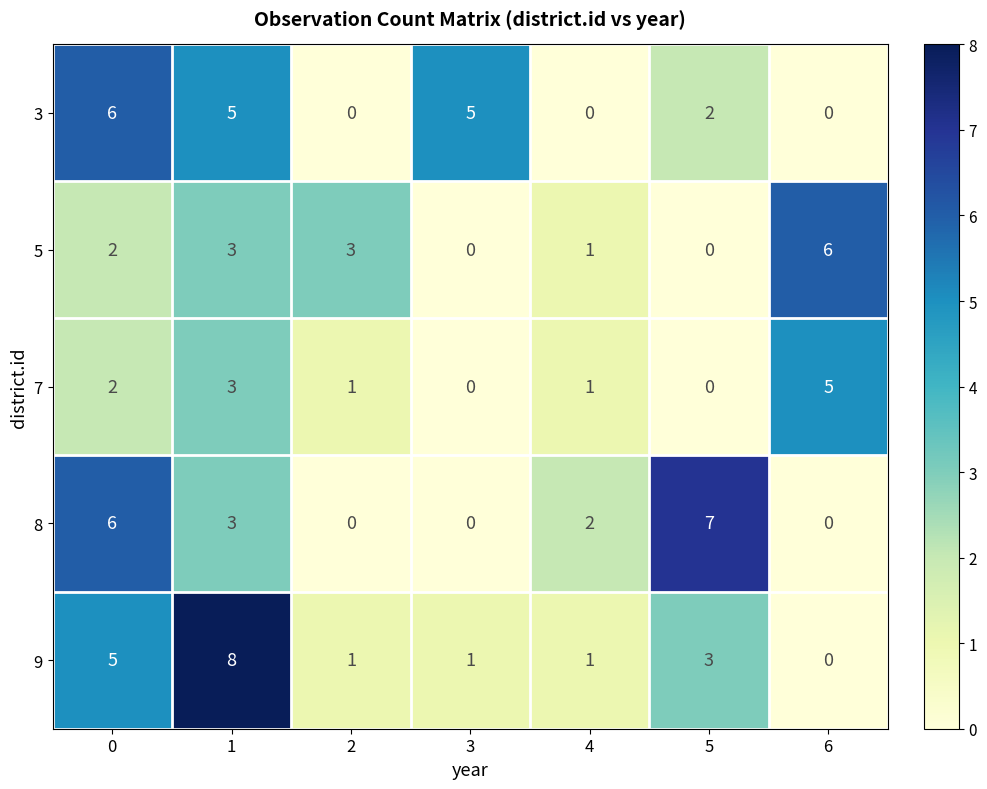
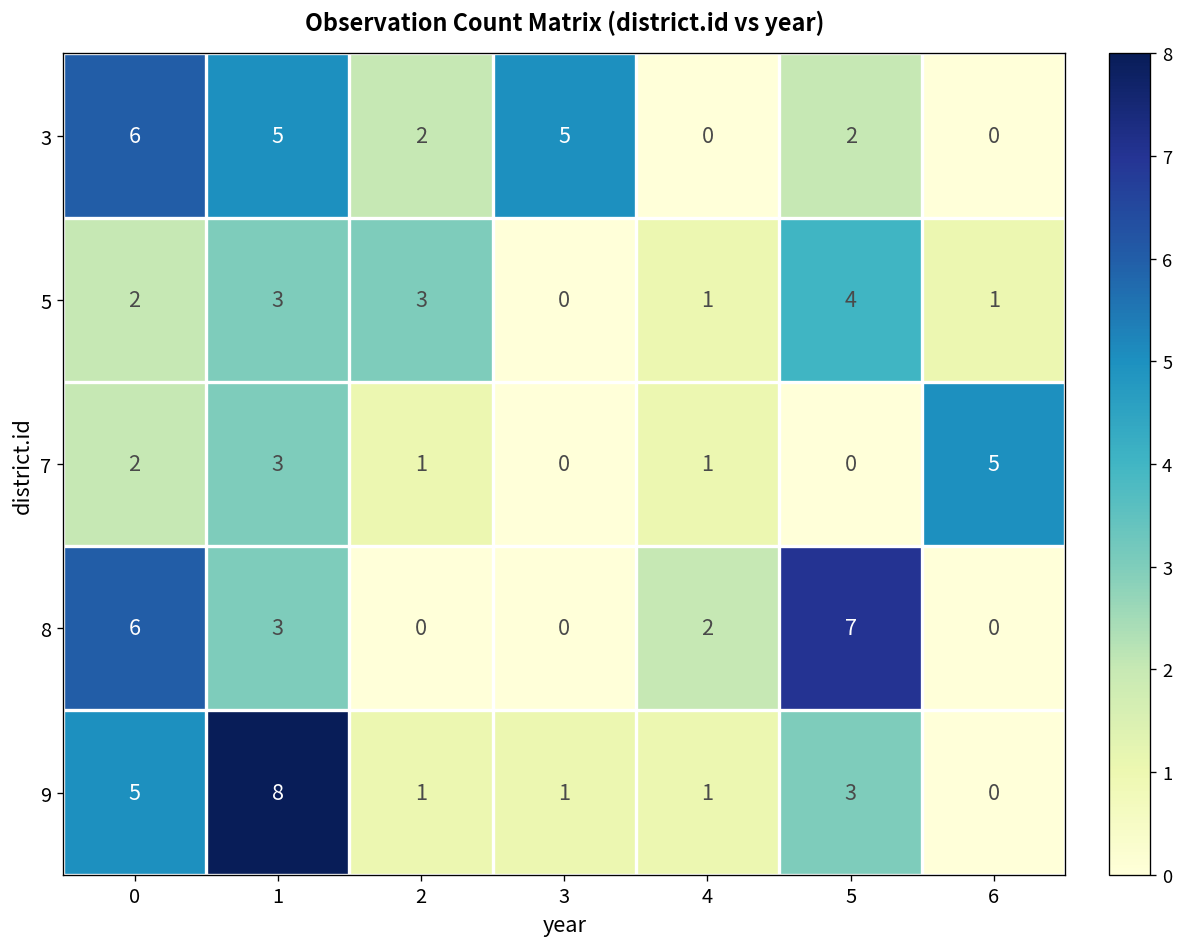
3, 2: 0 -> 2
5, 5: 0 -> 4
5, 6: 6 -> 1
